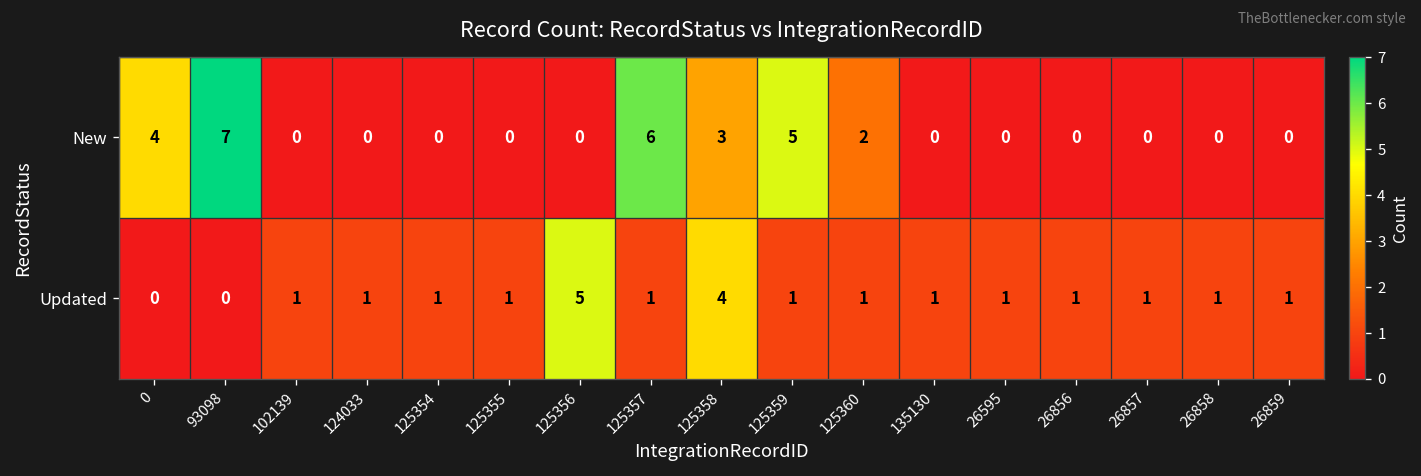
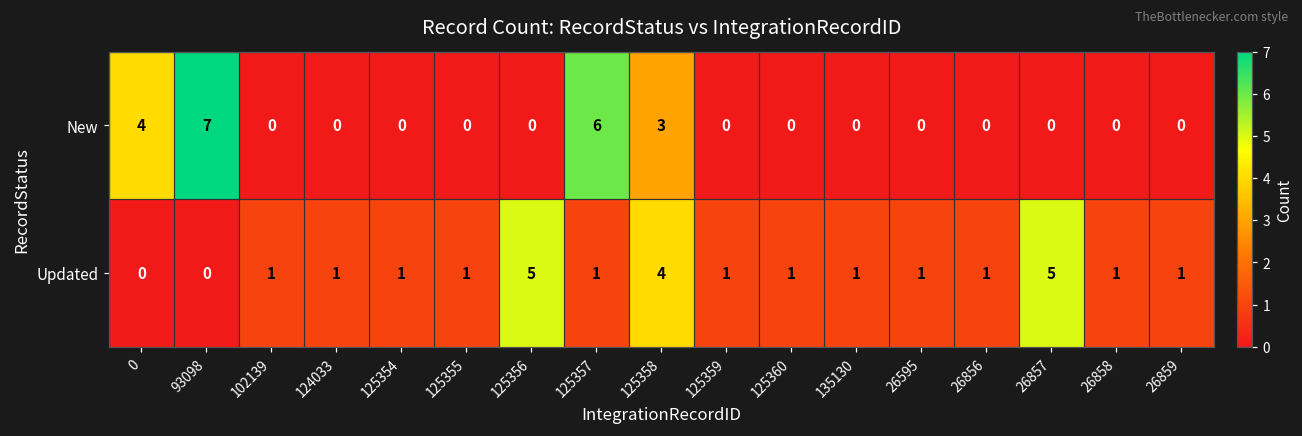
New, 125359: 5 -> 0
New, 125360: 2 -> 0
Updated, 26857: 1 -> 5
